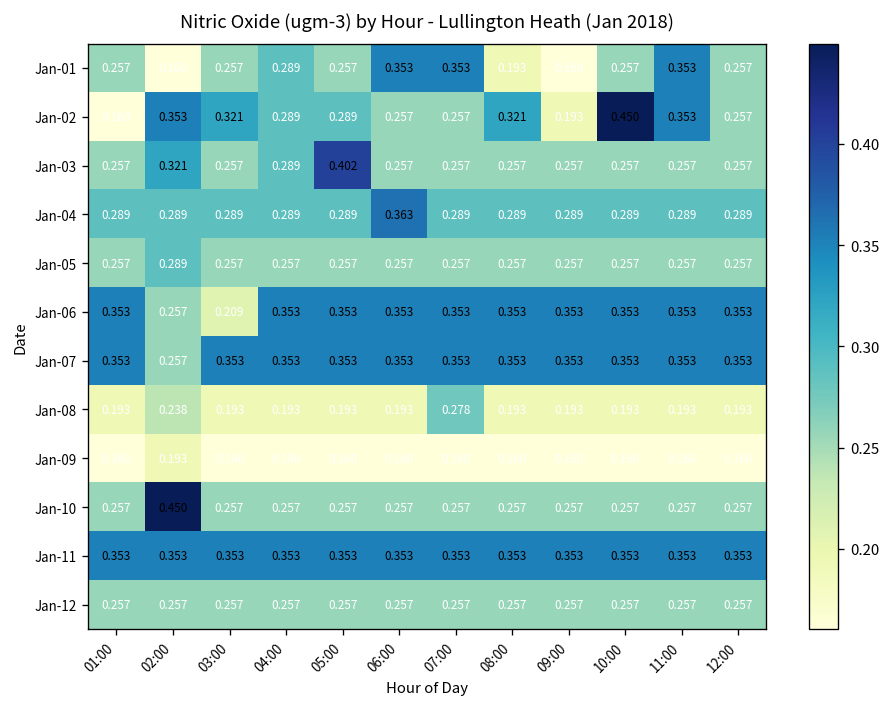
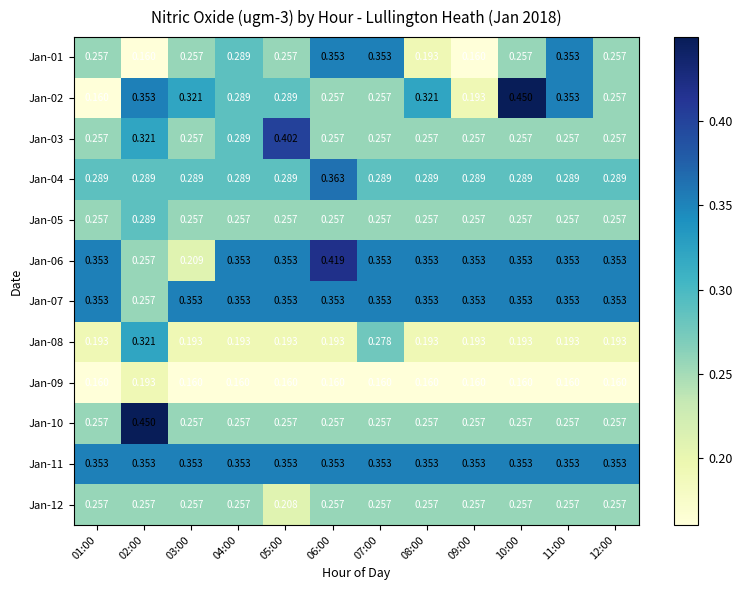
Jan-06, 06:00: 0.353 -> 0.419
Jan-08, 02:00: 0.238 -> 0.321
Jan-12, 05:00: 0.257 -> 0.208
